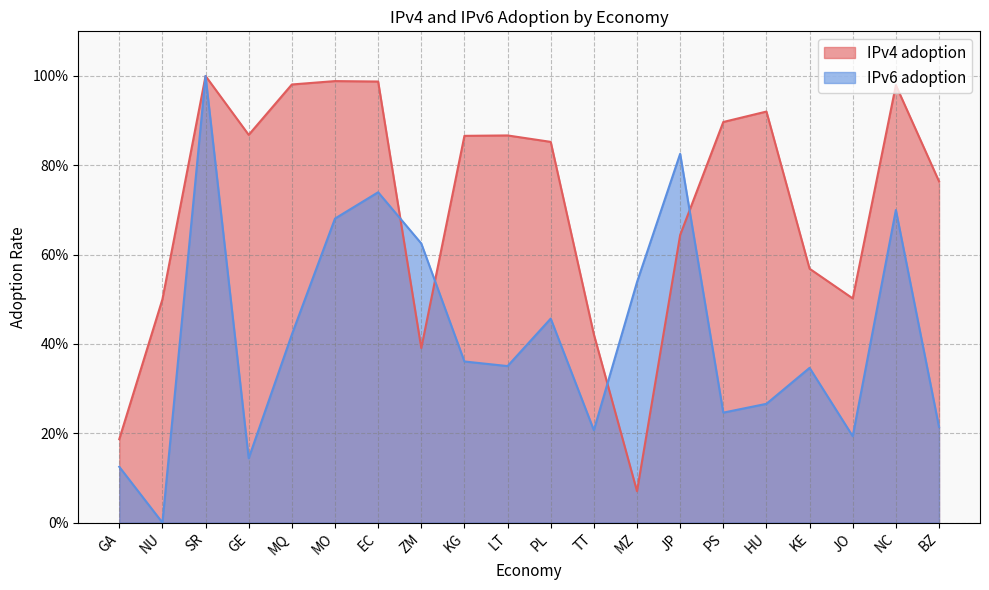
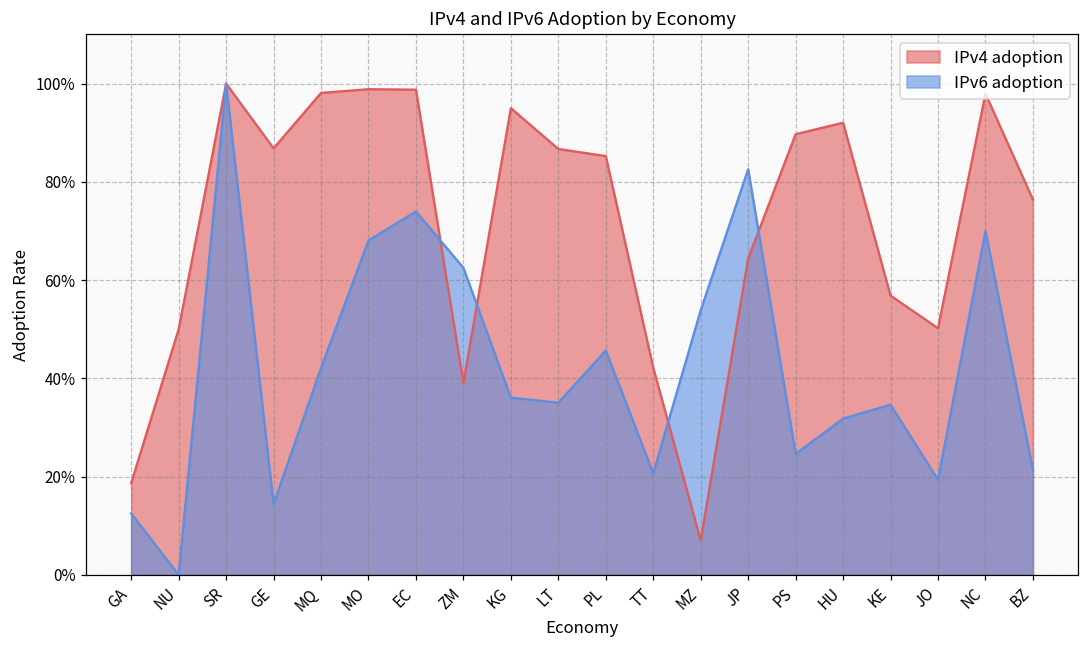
IPv4 adoption, KG: 87% -> 95%
IPv6 adoption, HU: 27% -> 32%
